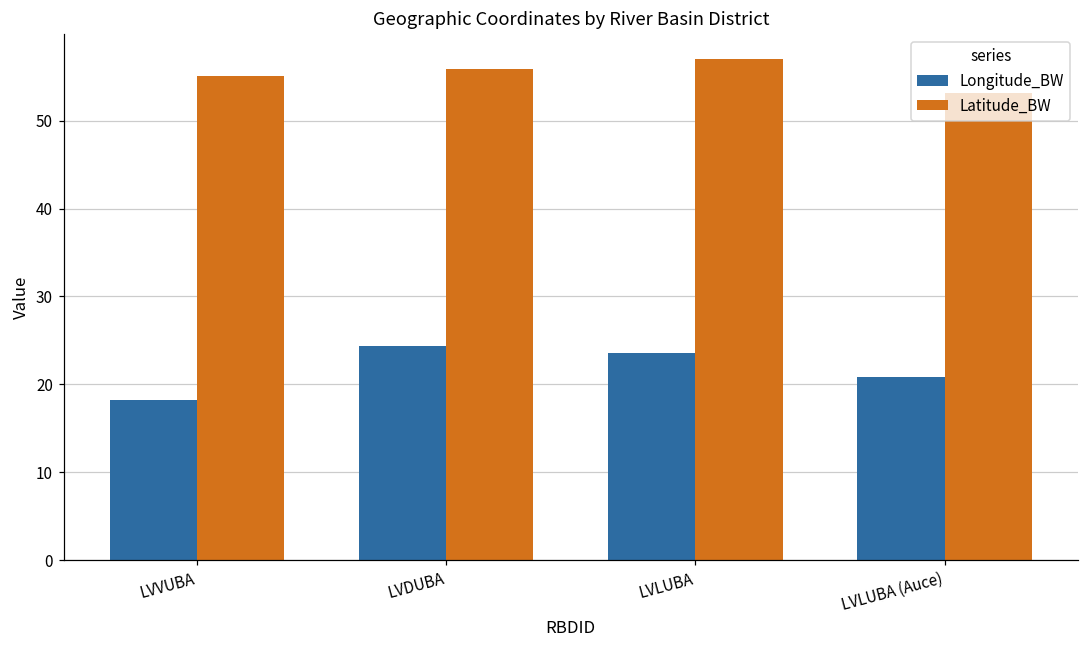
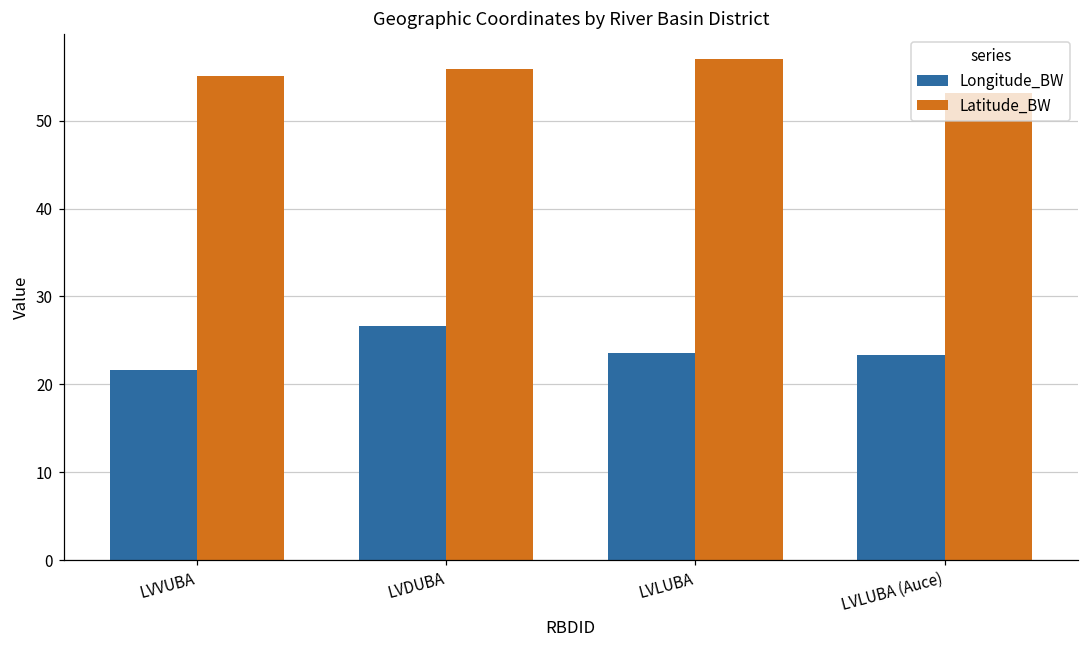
Longitude_BW, LVVUBA: 18 -> 22
Longitude_BW, LVDUBA: 24 -> 27
Longitude_BW, LVLUBA (Auce): 21 -> 23
